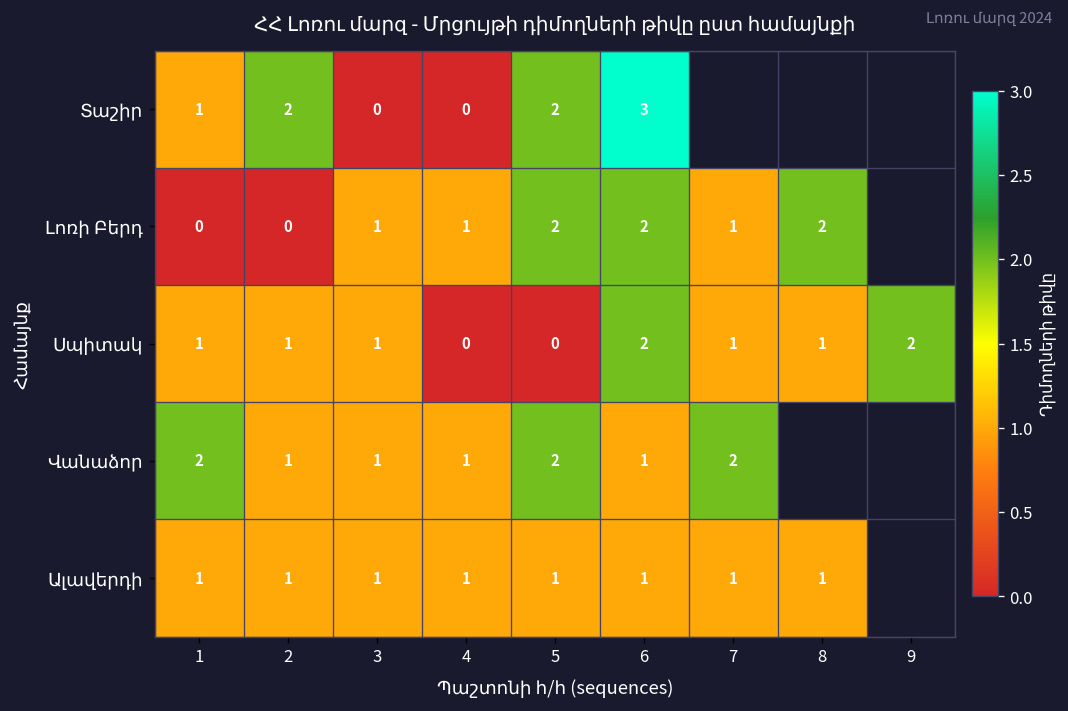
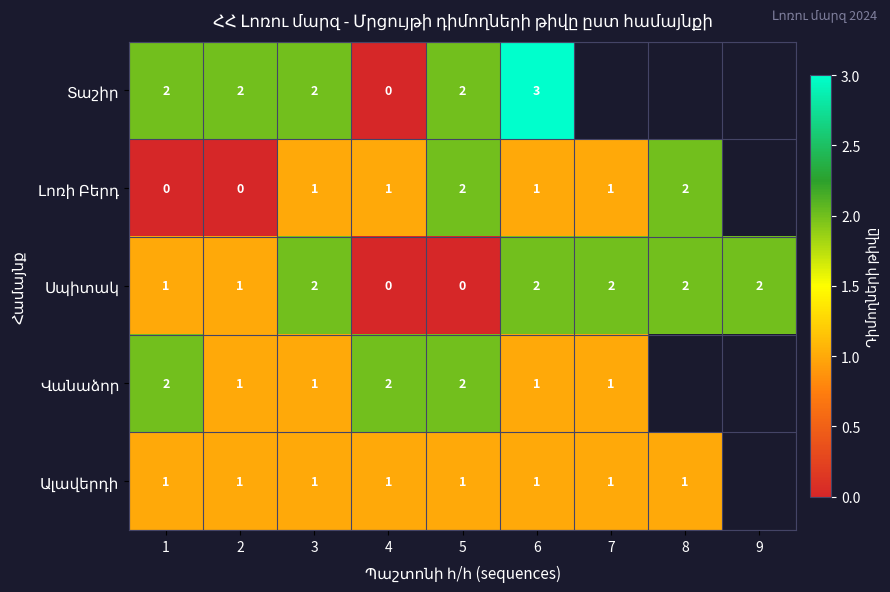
Տաշիր, 1: 1 -> 2
Տաշիր, 3: 0 -> 2
Լոռի Բերդ, 6: 2 -> 1
Սպիտակ, 3: 1 -> 2
Սպիտակ, 7: 1 -> 2
Սպիտակ, 8: 1 -> 2
Վանաձոր, 4: 1 -> 2
Վանաձոր, 7: 2 -> 1
